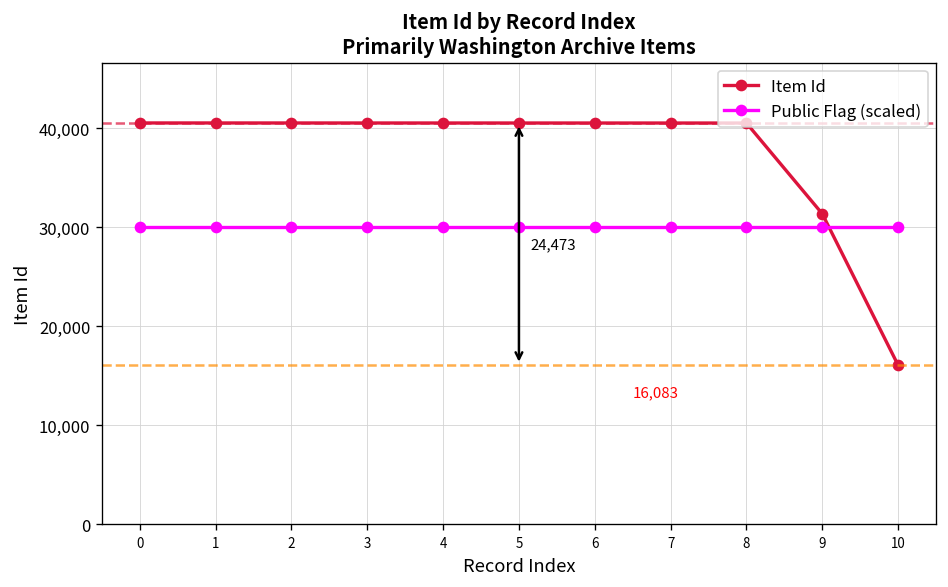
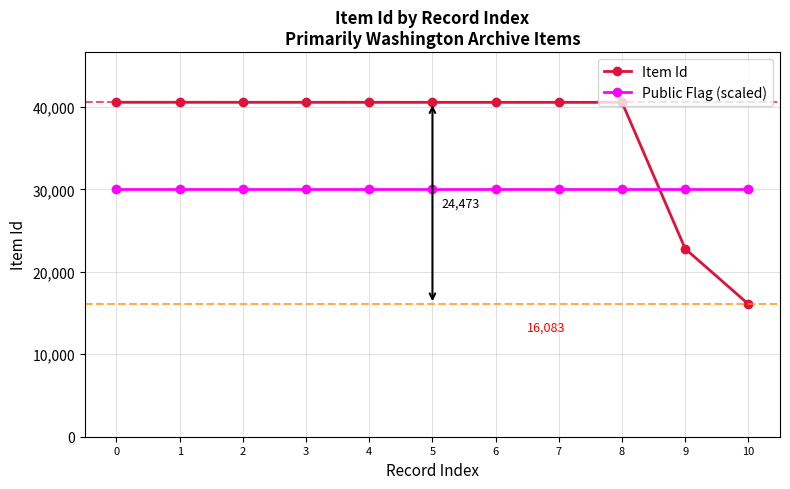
Item Id, 9: 31,000 -> 23,000
